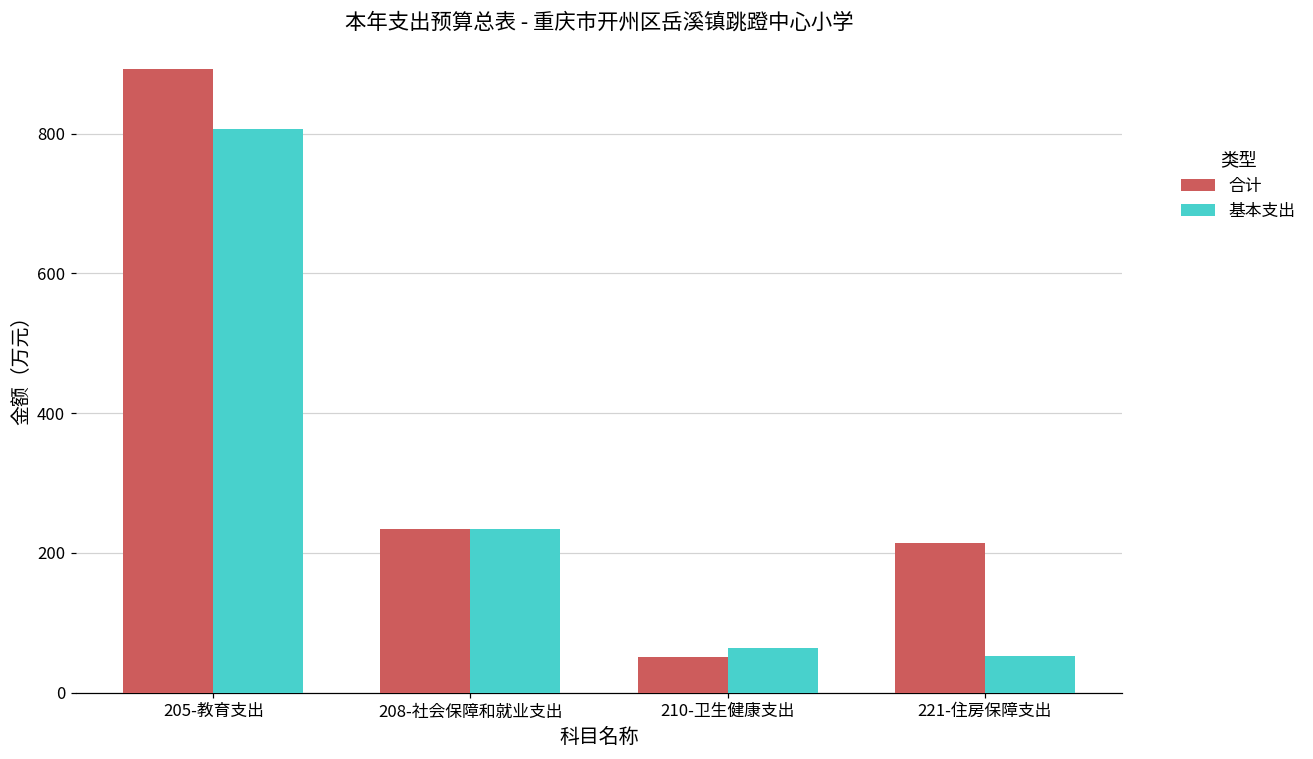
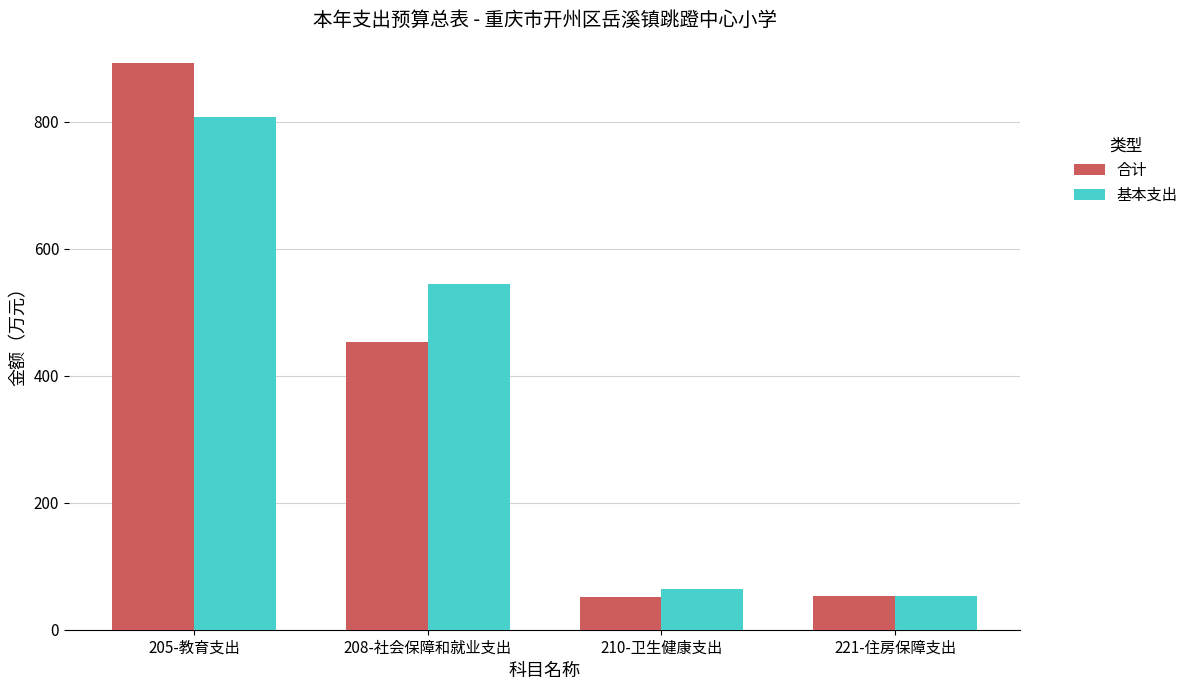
合计, 208-社会保障和就业支出: 230 -> 450
基本支出, 208-社会保障和就业支出: 230 -> 540
合计, 221-住房保障支出: 210 -> 50
